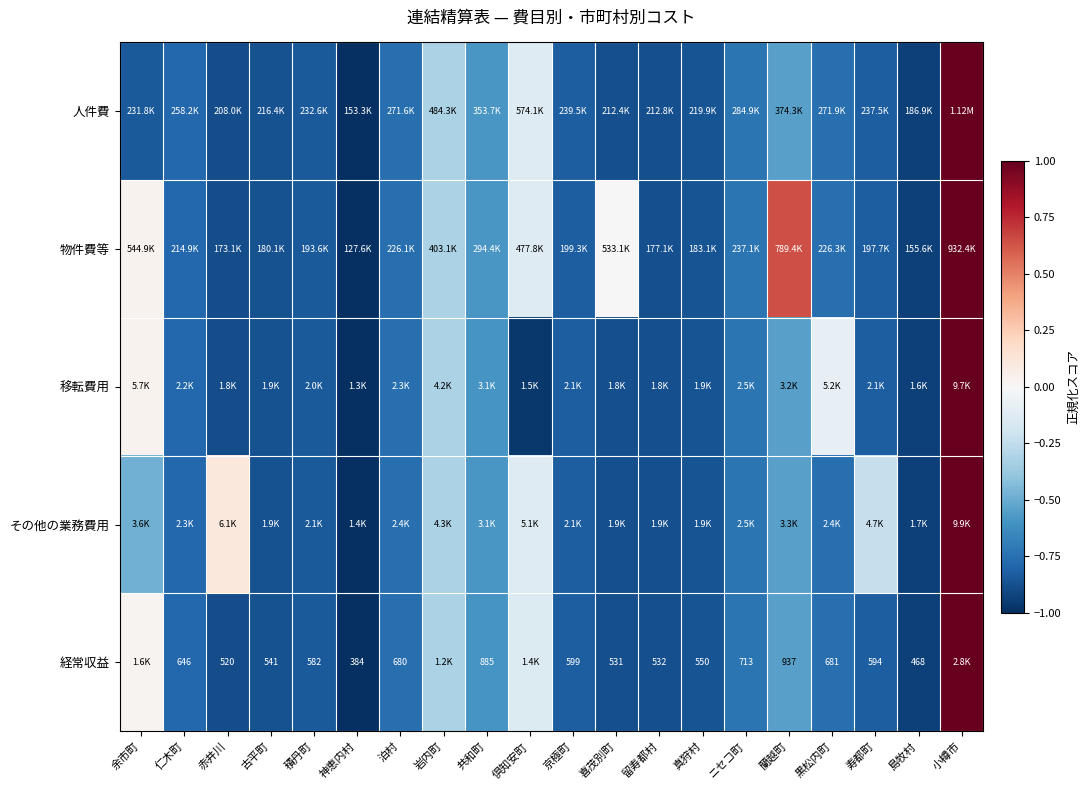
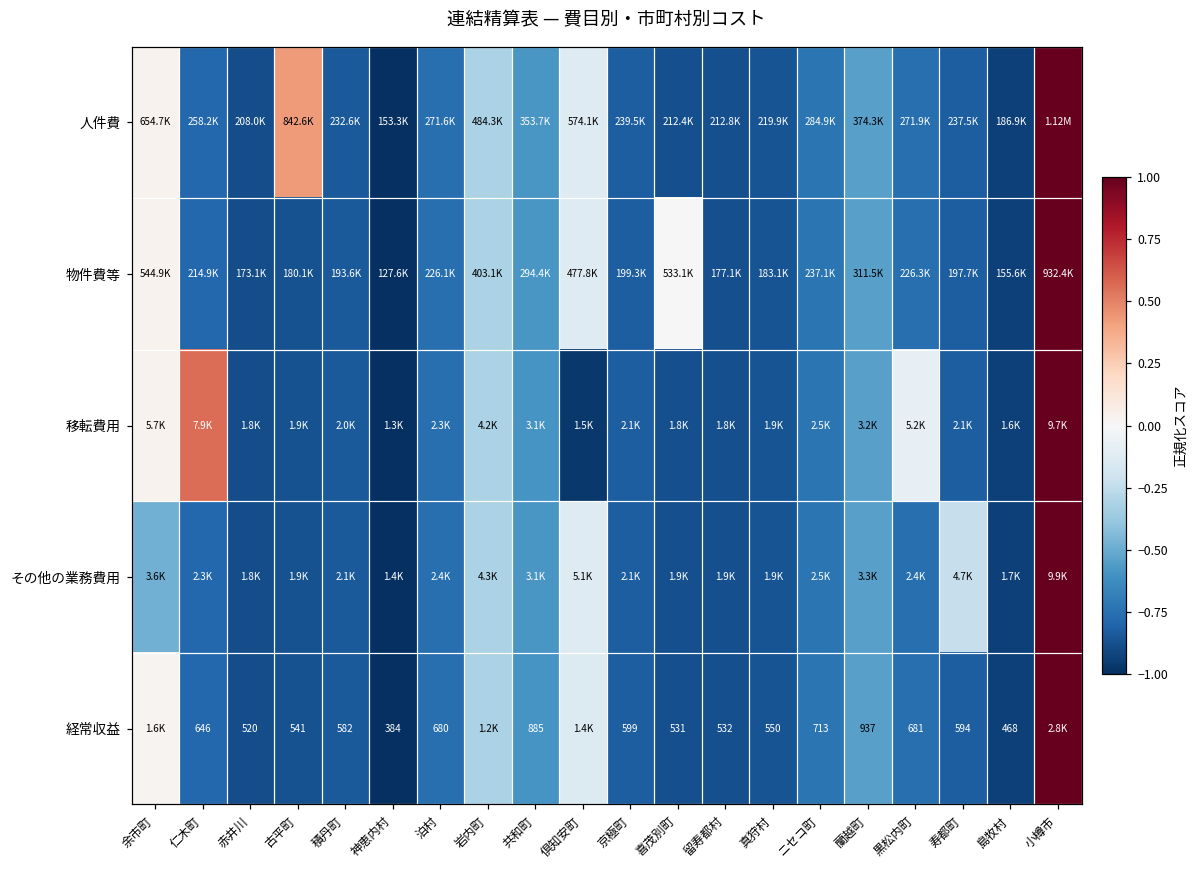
人件費, 余市町: 231.8K -> 654.7K
人件費, 古平町: 216.4K -> 842.6K
物件費等, 蘭越町: 789.4K -> 311.5K
移転費用, 仁木町: 2.2K -> 7.9K
その他の業務費用, 赤井川: 6.1K -> 1.8K
